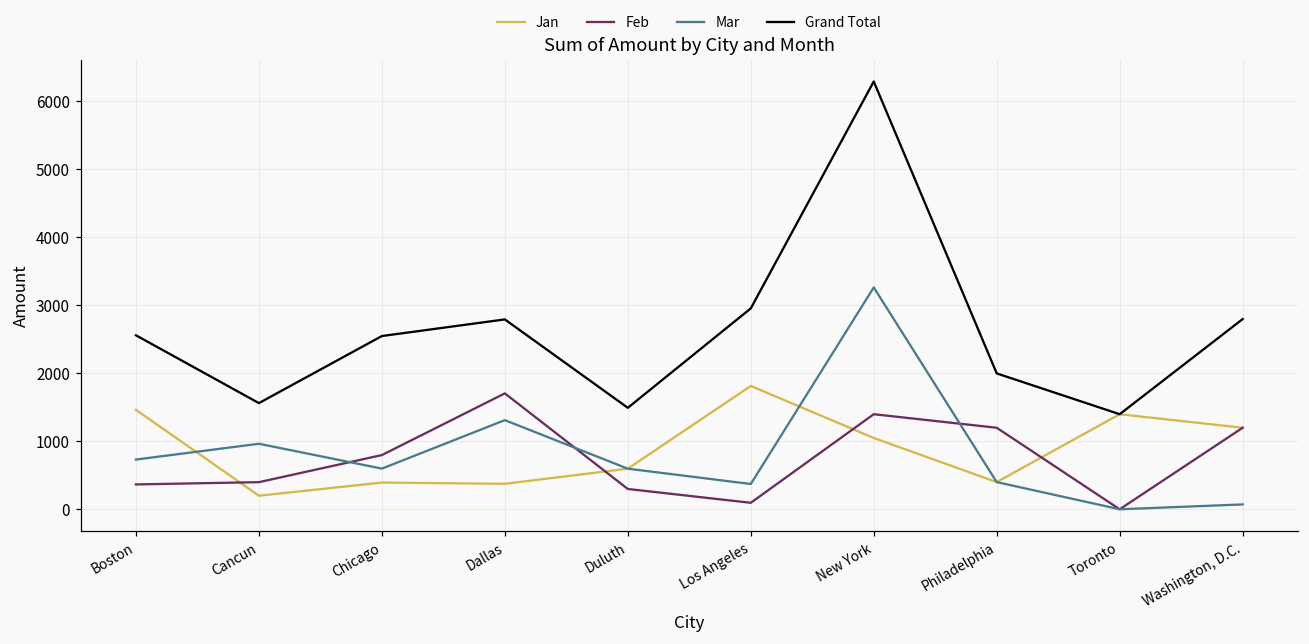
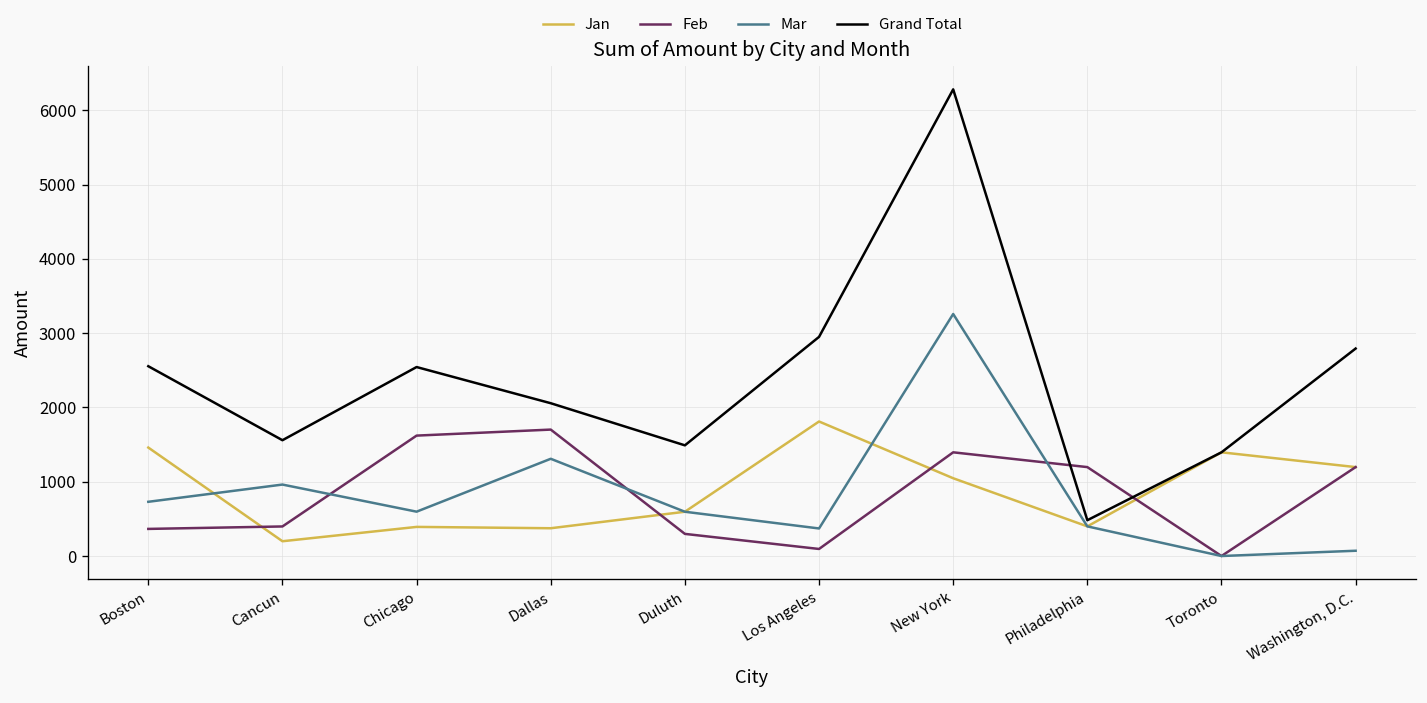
Feb, Chicago: 800 -> 1600
Grand Total, Dallas: 2800 -> 2100
Grand Total, Philadelphia: 2000 -> 500
